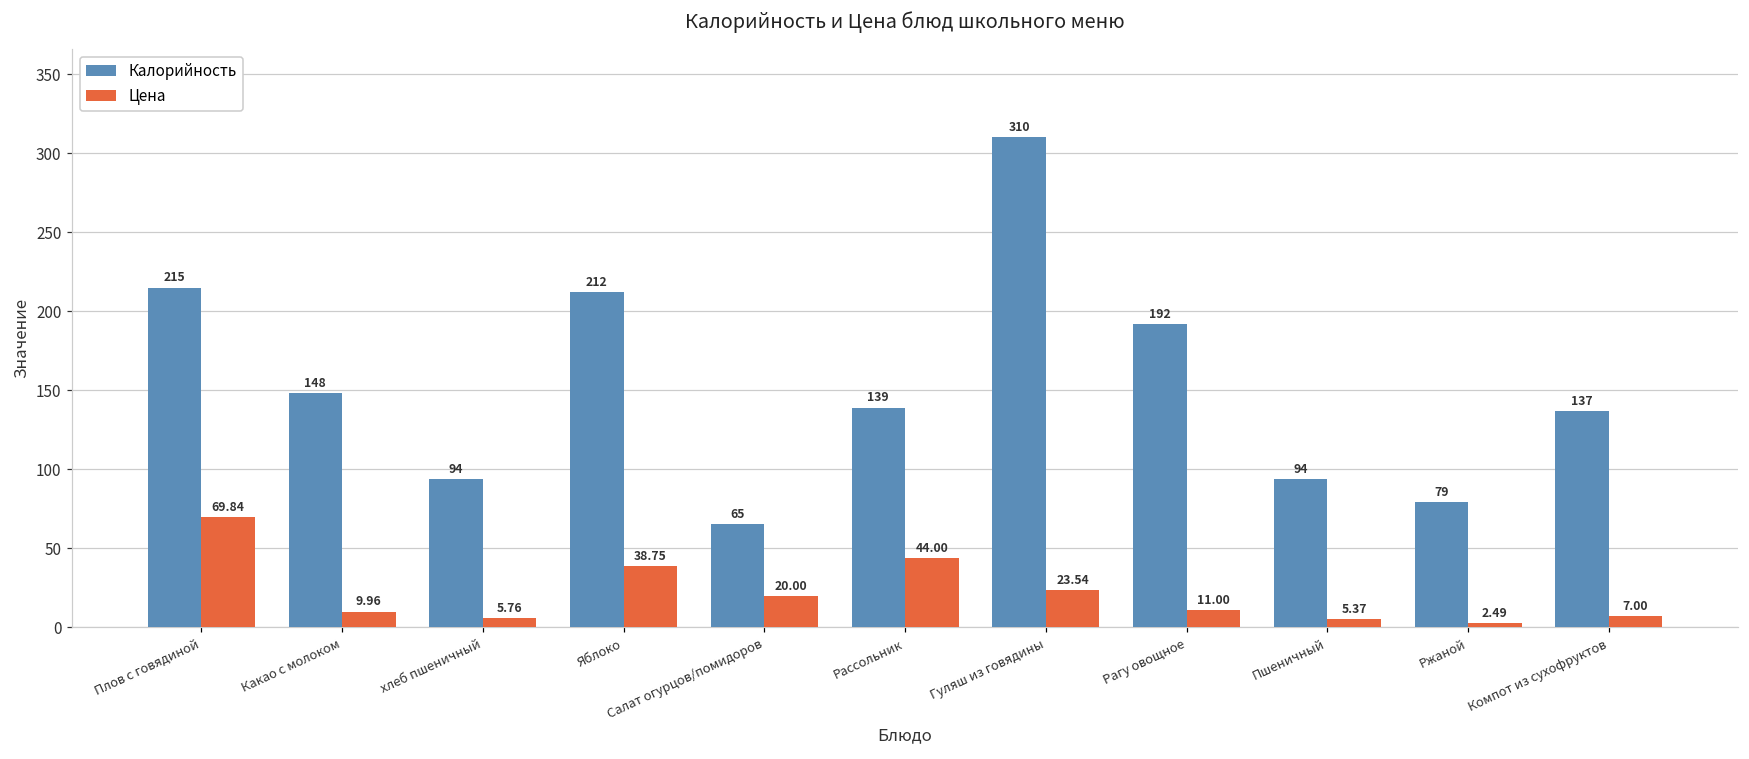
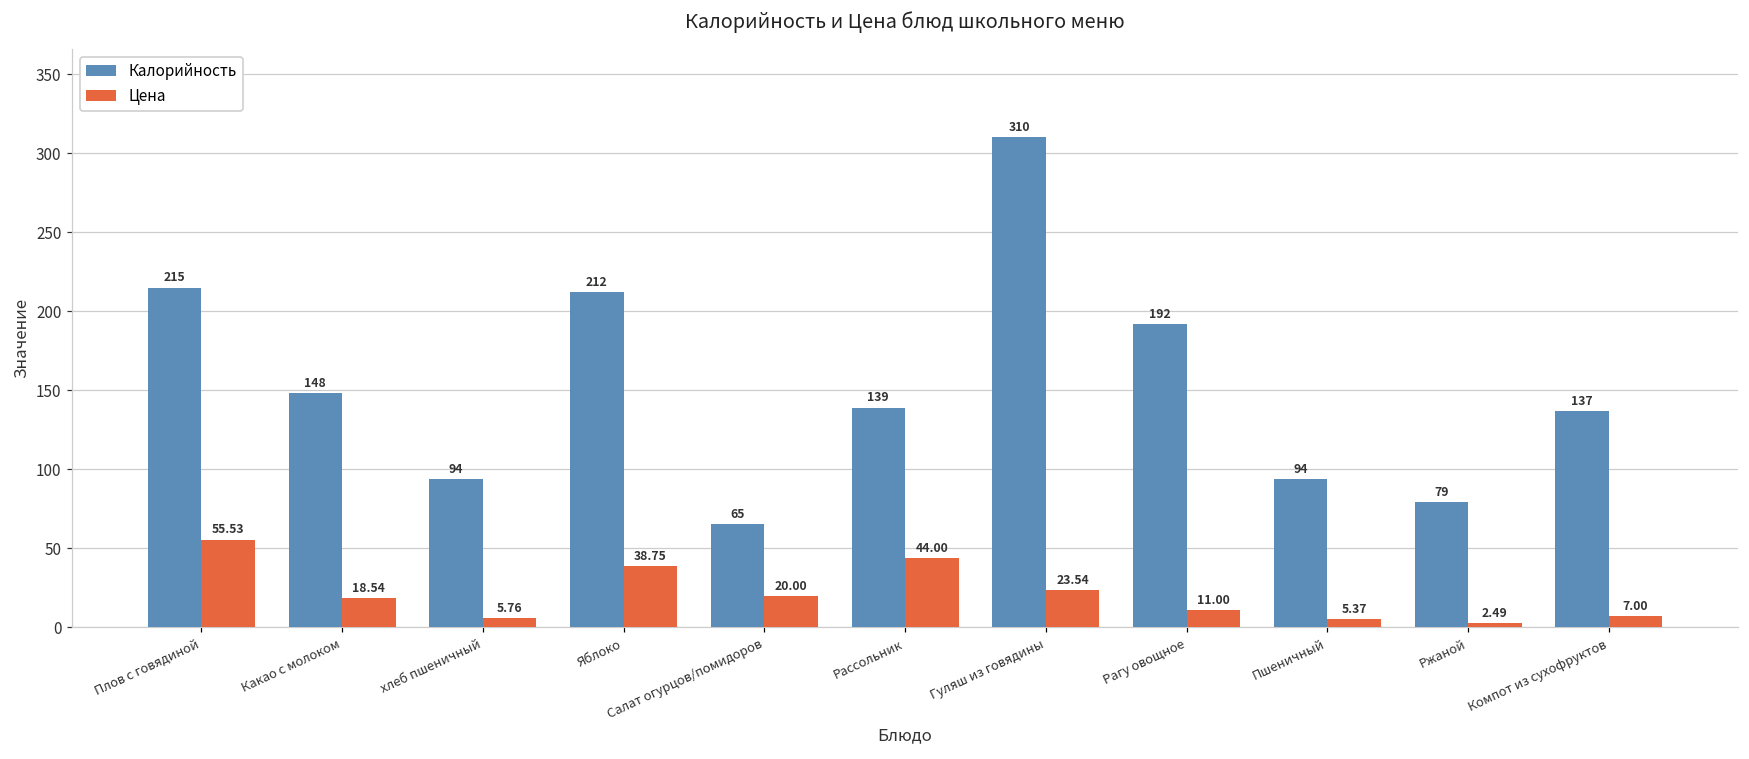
Цена, Плов с говядиной: 69.84 -> 55.53
Цена, Какао с молоком: 9.96 -> 18.54
